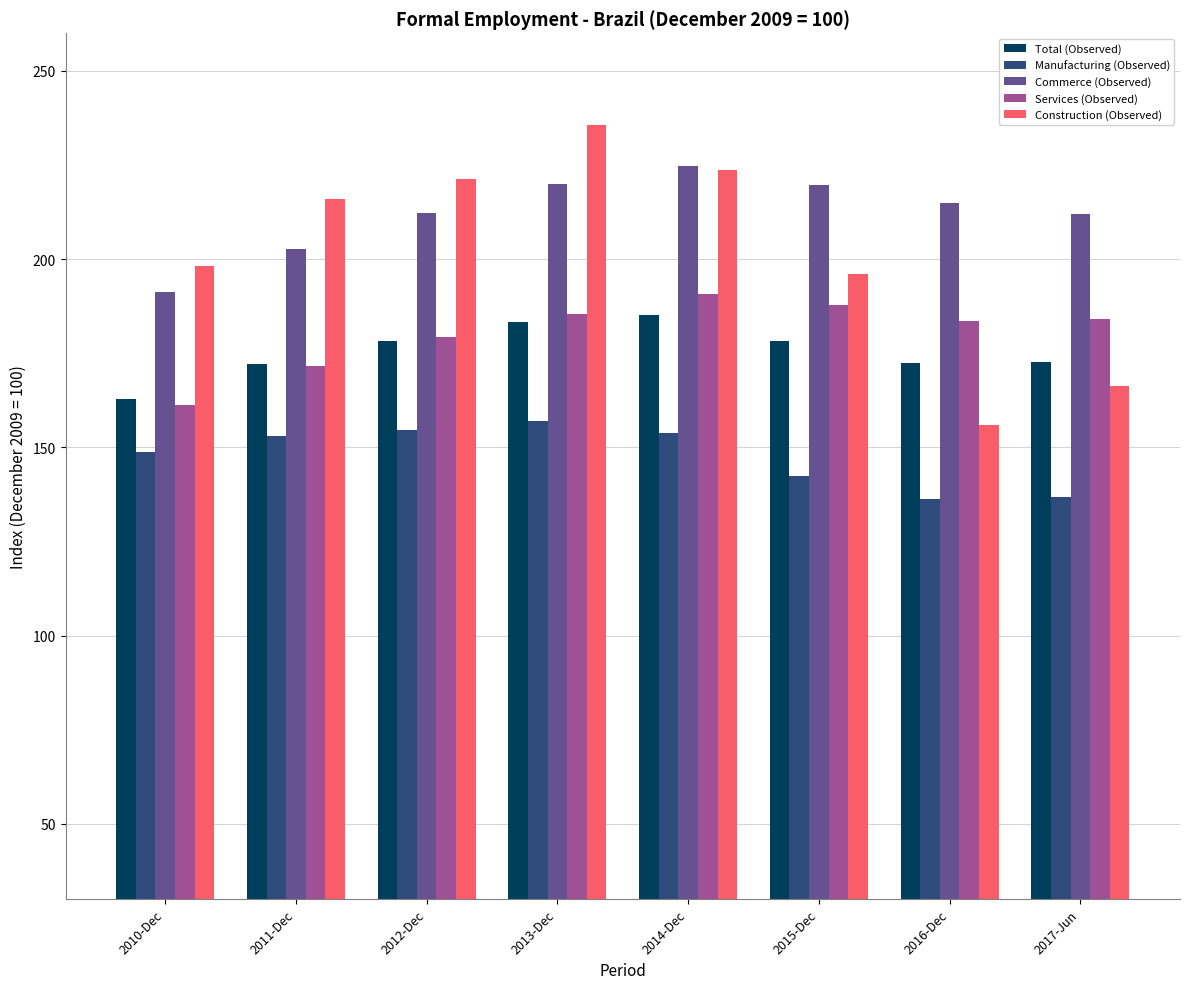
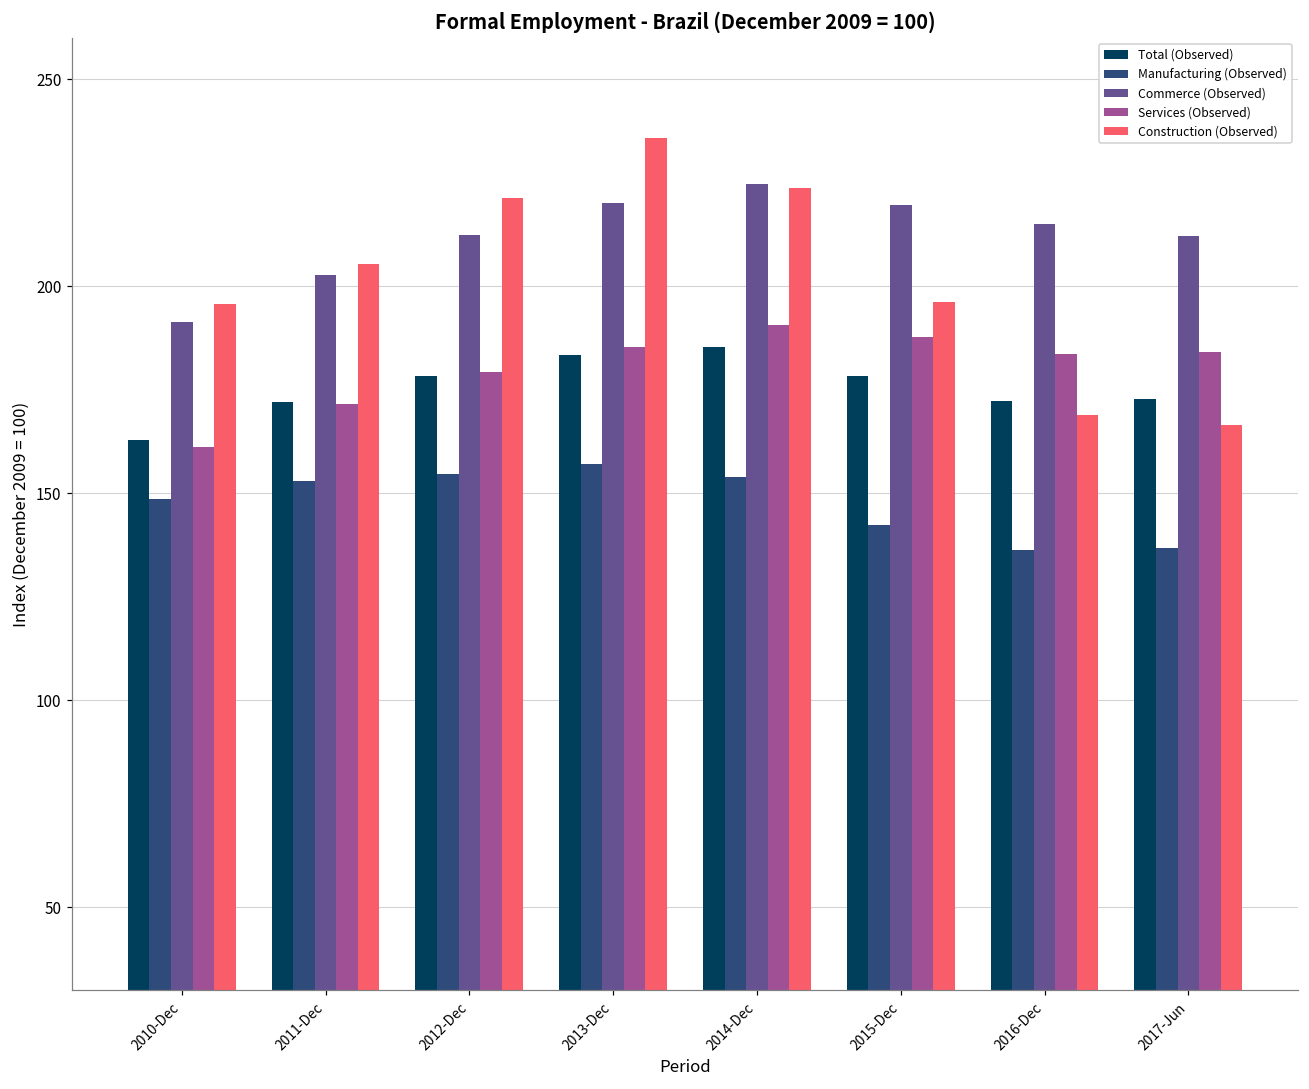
Construction (Observed), 2010-Dec: 198 -> 196
Construction (Observed), 2011-Dec: 216 -> 205
Construction (Observed), 2016-Dec: 156 -> 169
